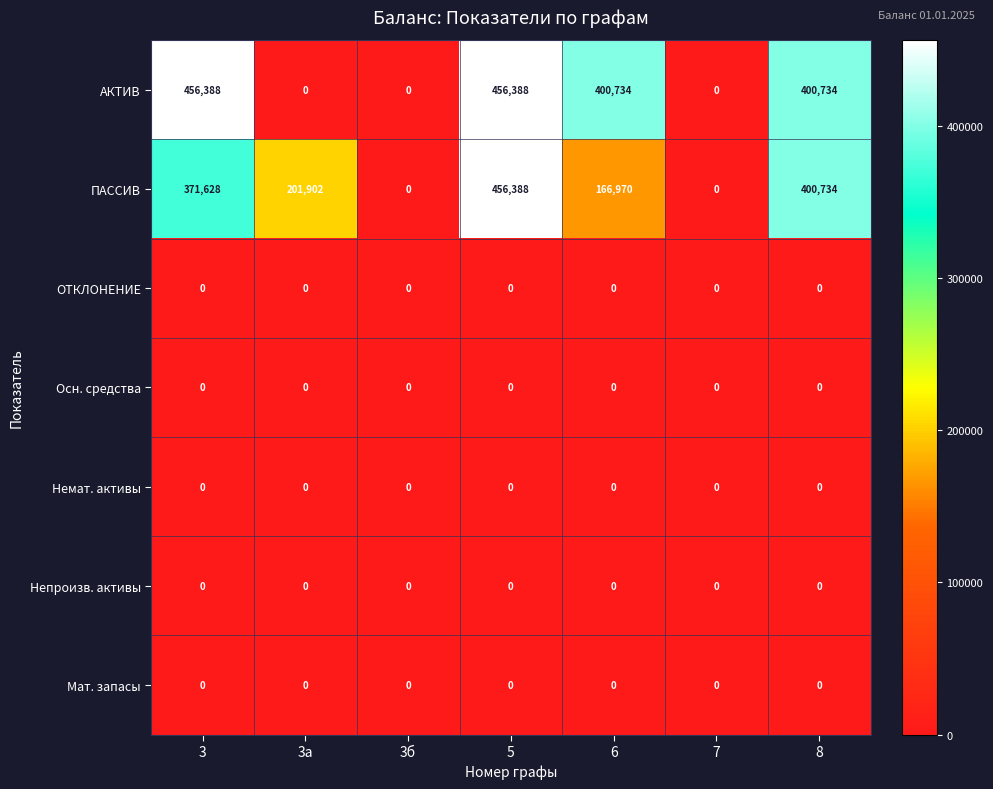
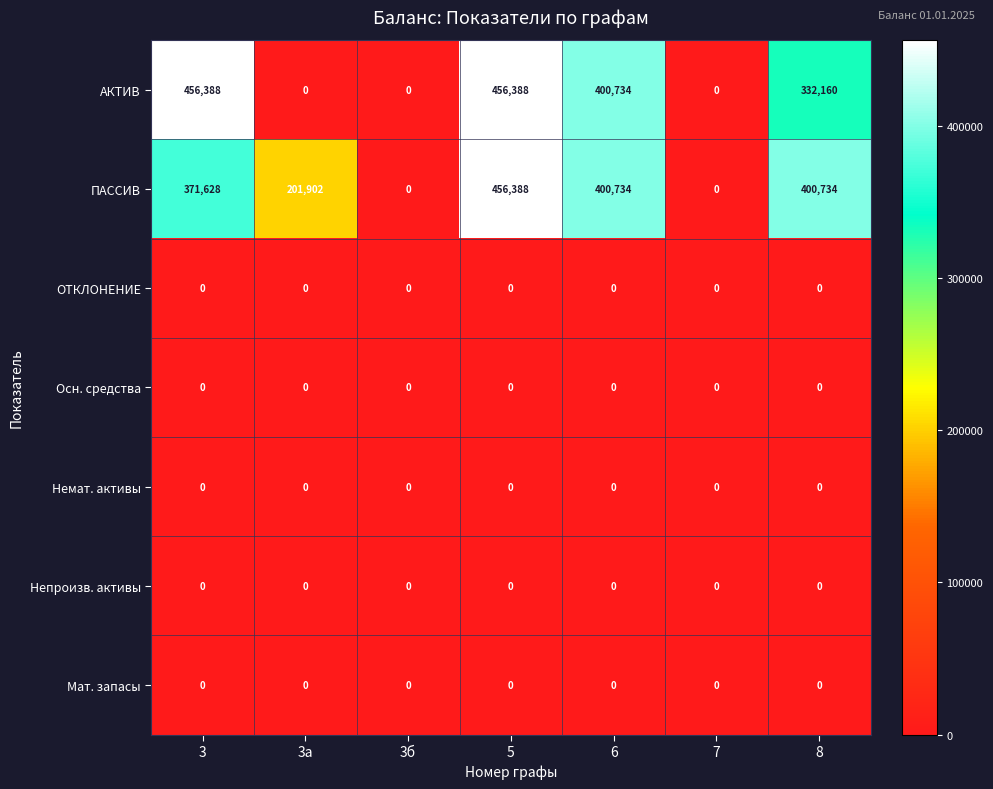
АКТИВ, 8: 400,734 -> 332,160
ПАССИВ, 6: 166,970 -> 400,734
